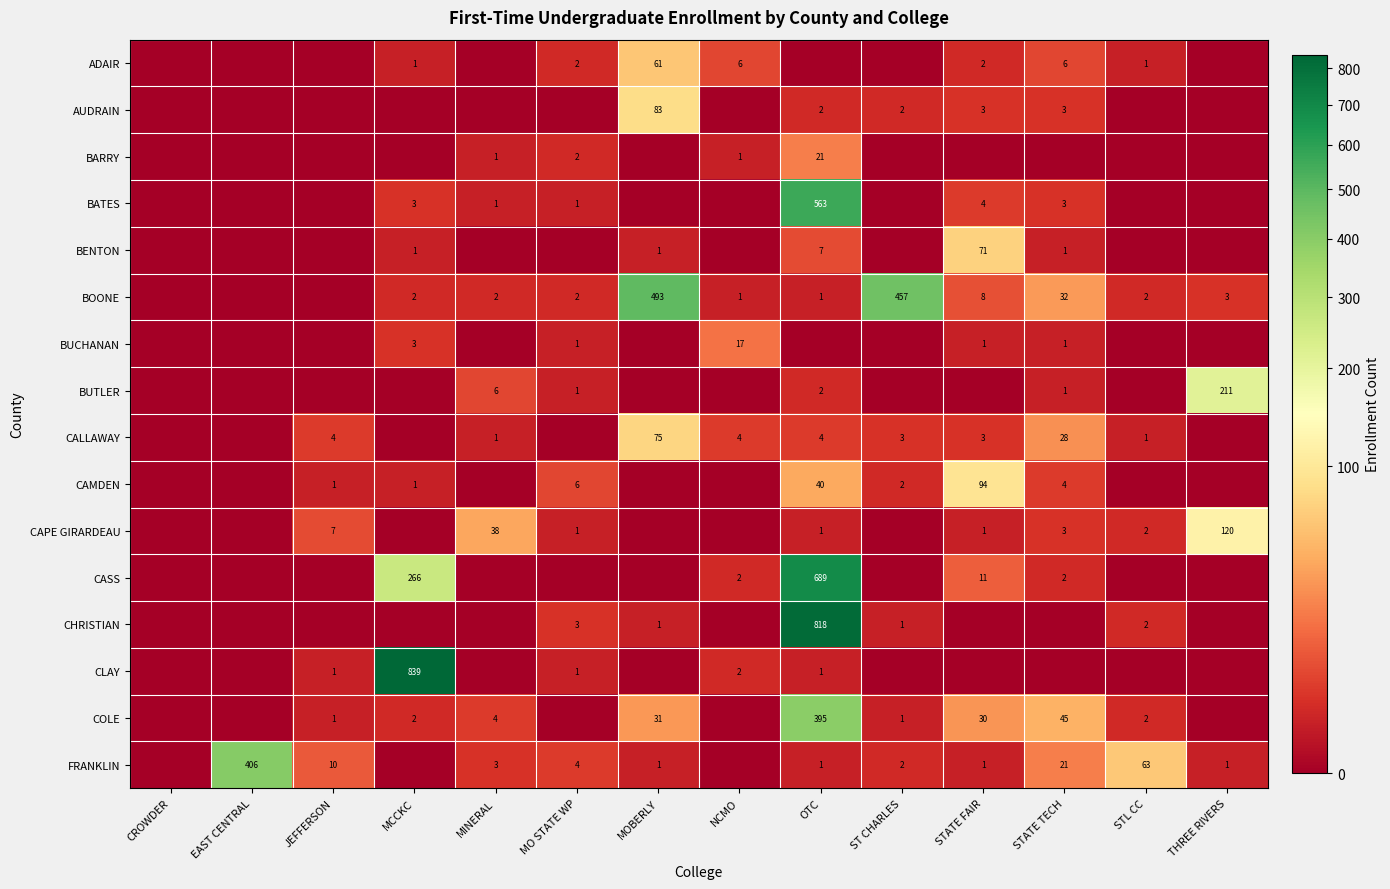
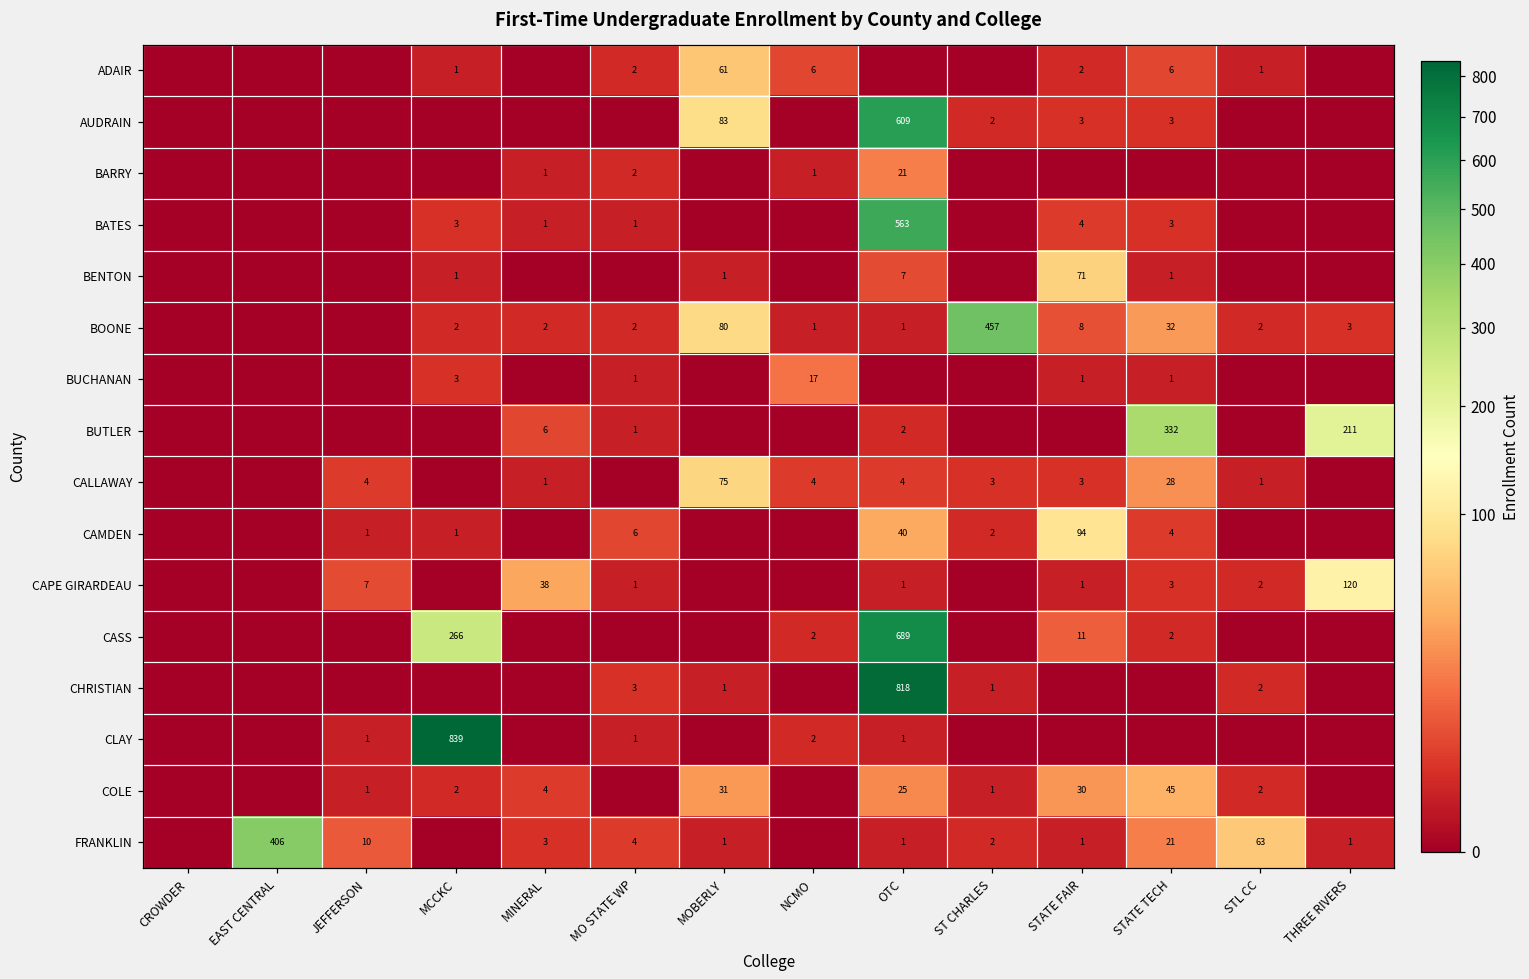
AUDRAIN, OTC: 2 -> 609
BOONE, MOBERLY: 493 -> 80
BUTLER, STATE TECH: 1 -> 332
COLE, OTC: 395 -> 25
